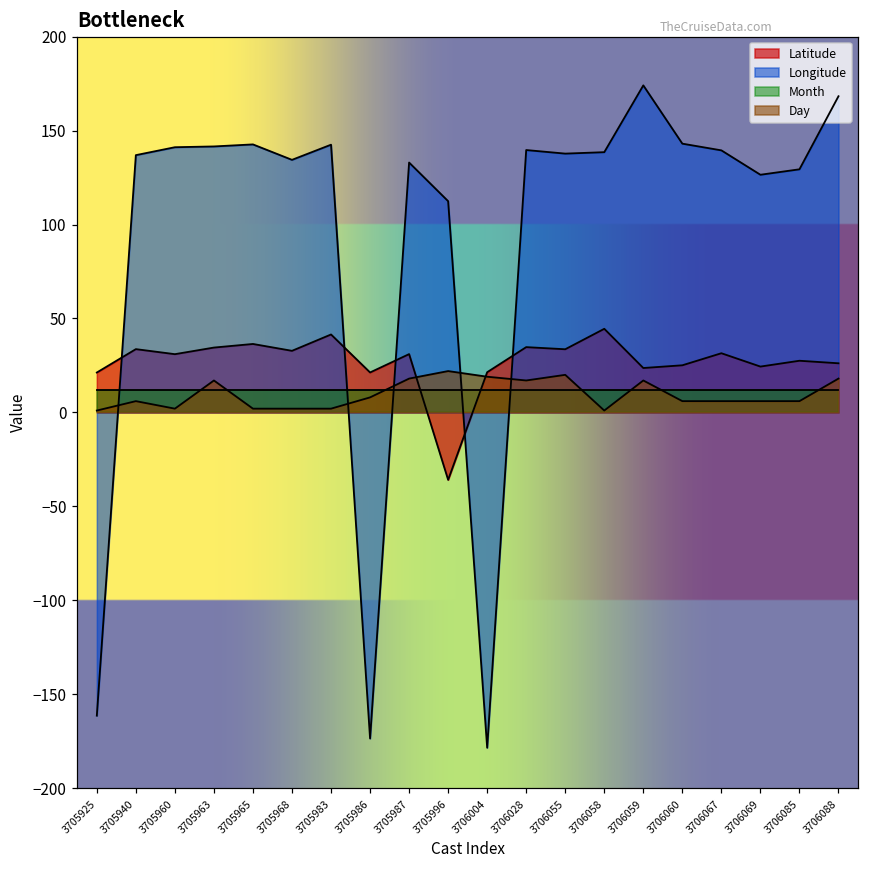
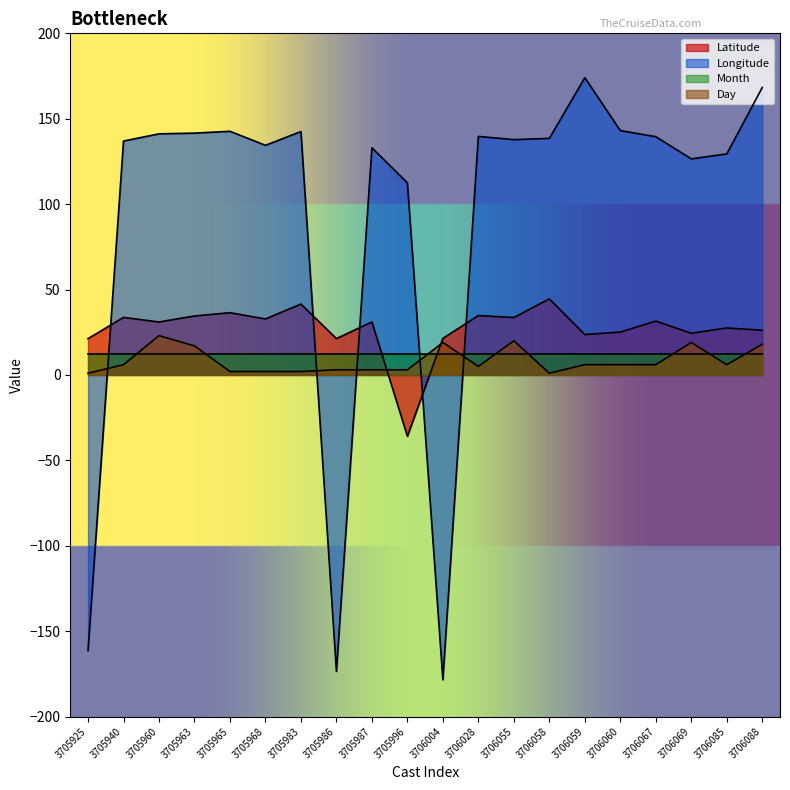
Day, 3705960: 2 -> 23
Day, 3705986: 8 -> 3
Day, 3705987: 18 -> 3
Day, 3705996: 22 -> 3
Day, 3706028: 17 -> 5
Day, 3706059: 17 -> 6
Day, 3706069: 6 -> 19
